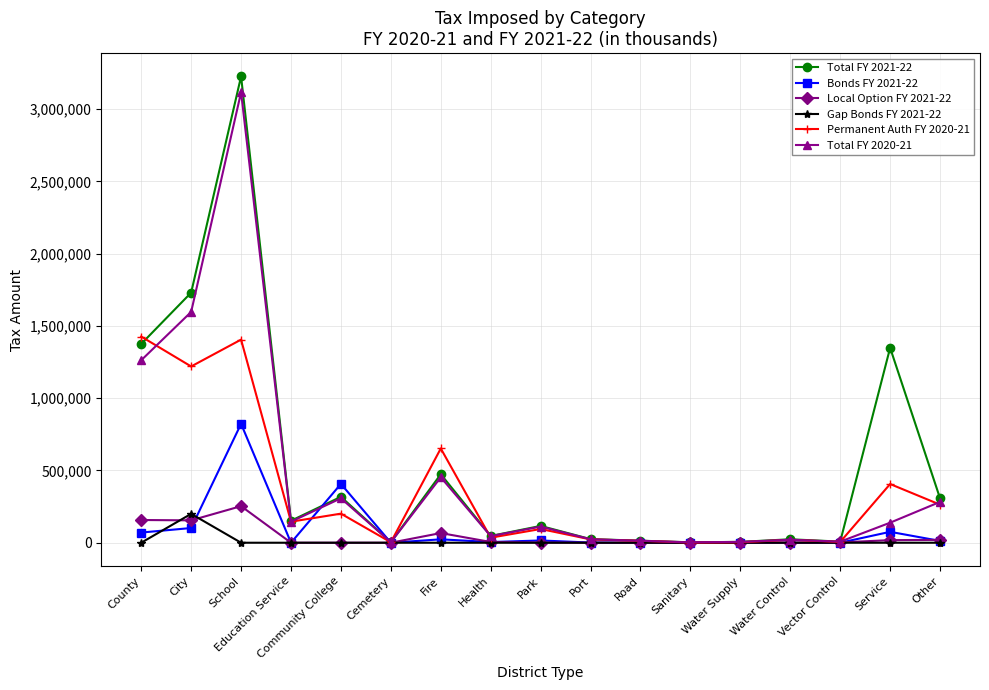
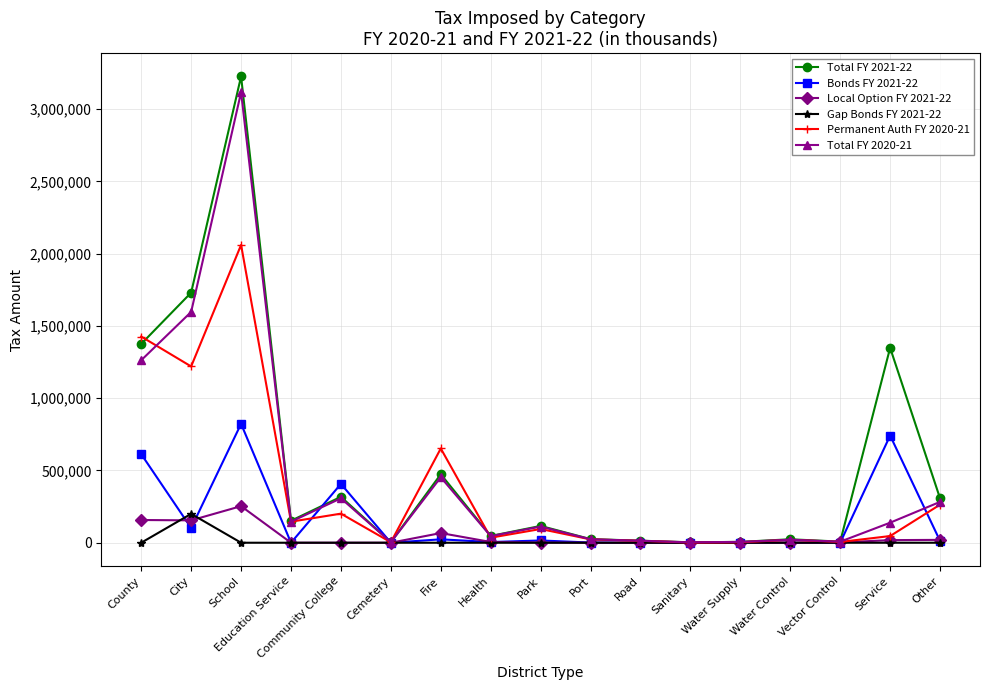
Bonds FY 2021-22, County: 70,000 -> 610,000
Permanent Auth FY 2020-21, School: 1,410,000 -> 2,060,000
Bonds FY 2021-22, Service: 80,000 -> 740,000
Permanent Auth FY 2020-21, Service: 410,000 -> 50,000
